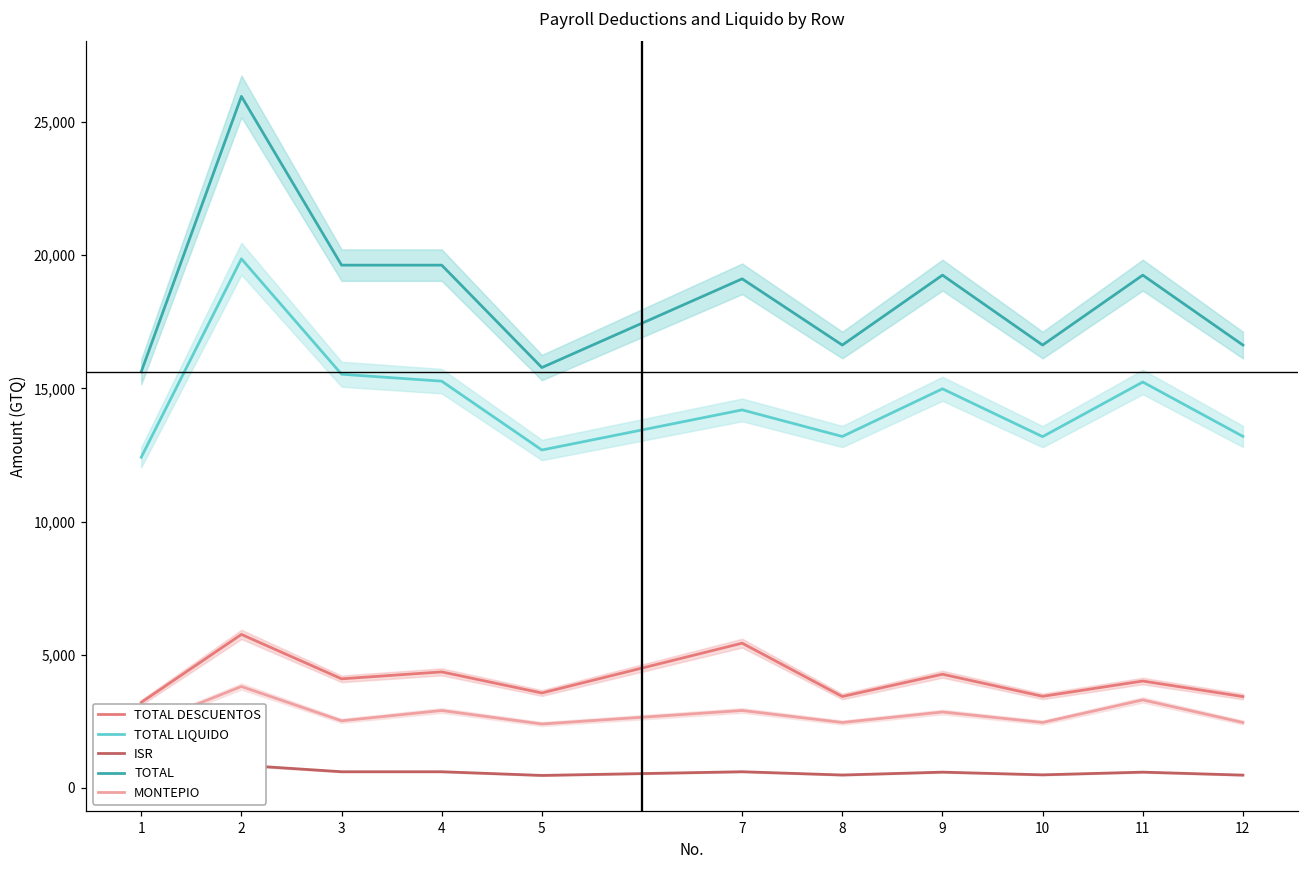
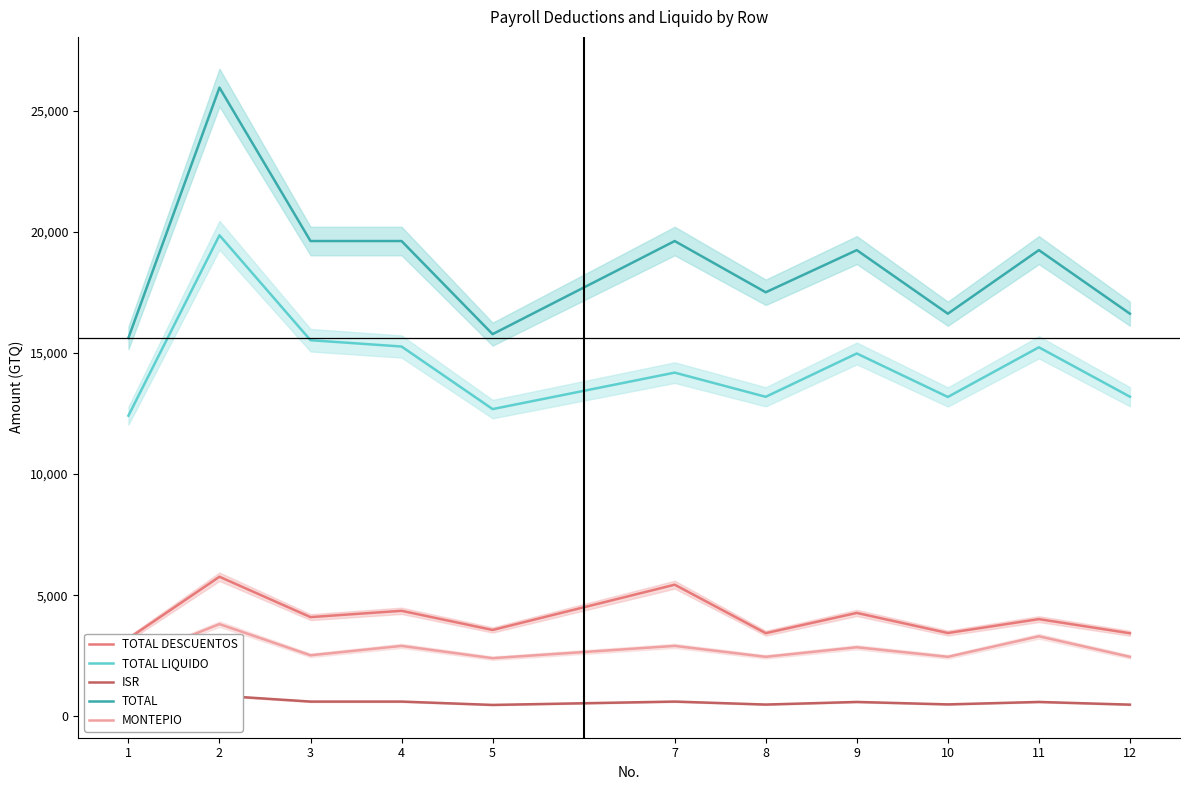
TOTAL, 7: 19,100 -> 19,600
TOTAL, 8: 16,600 -> 17,500
